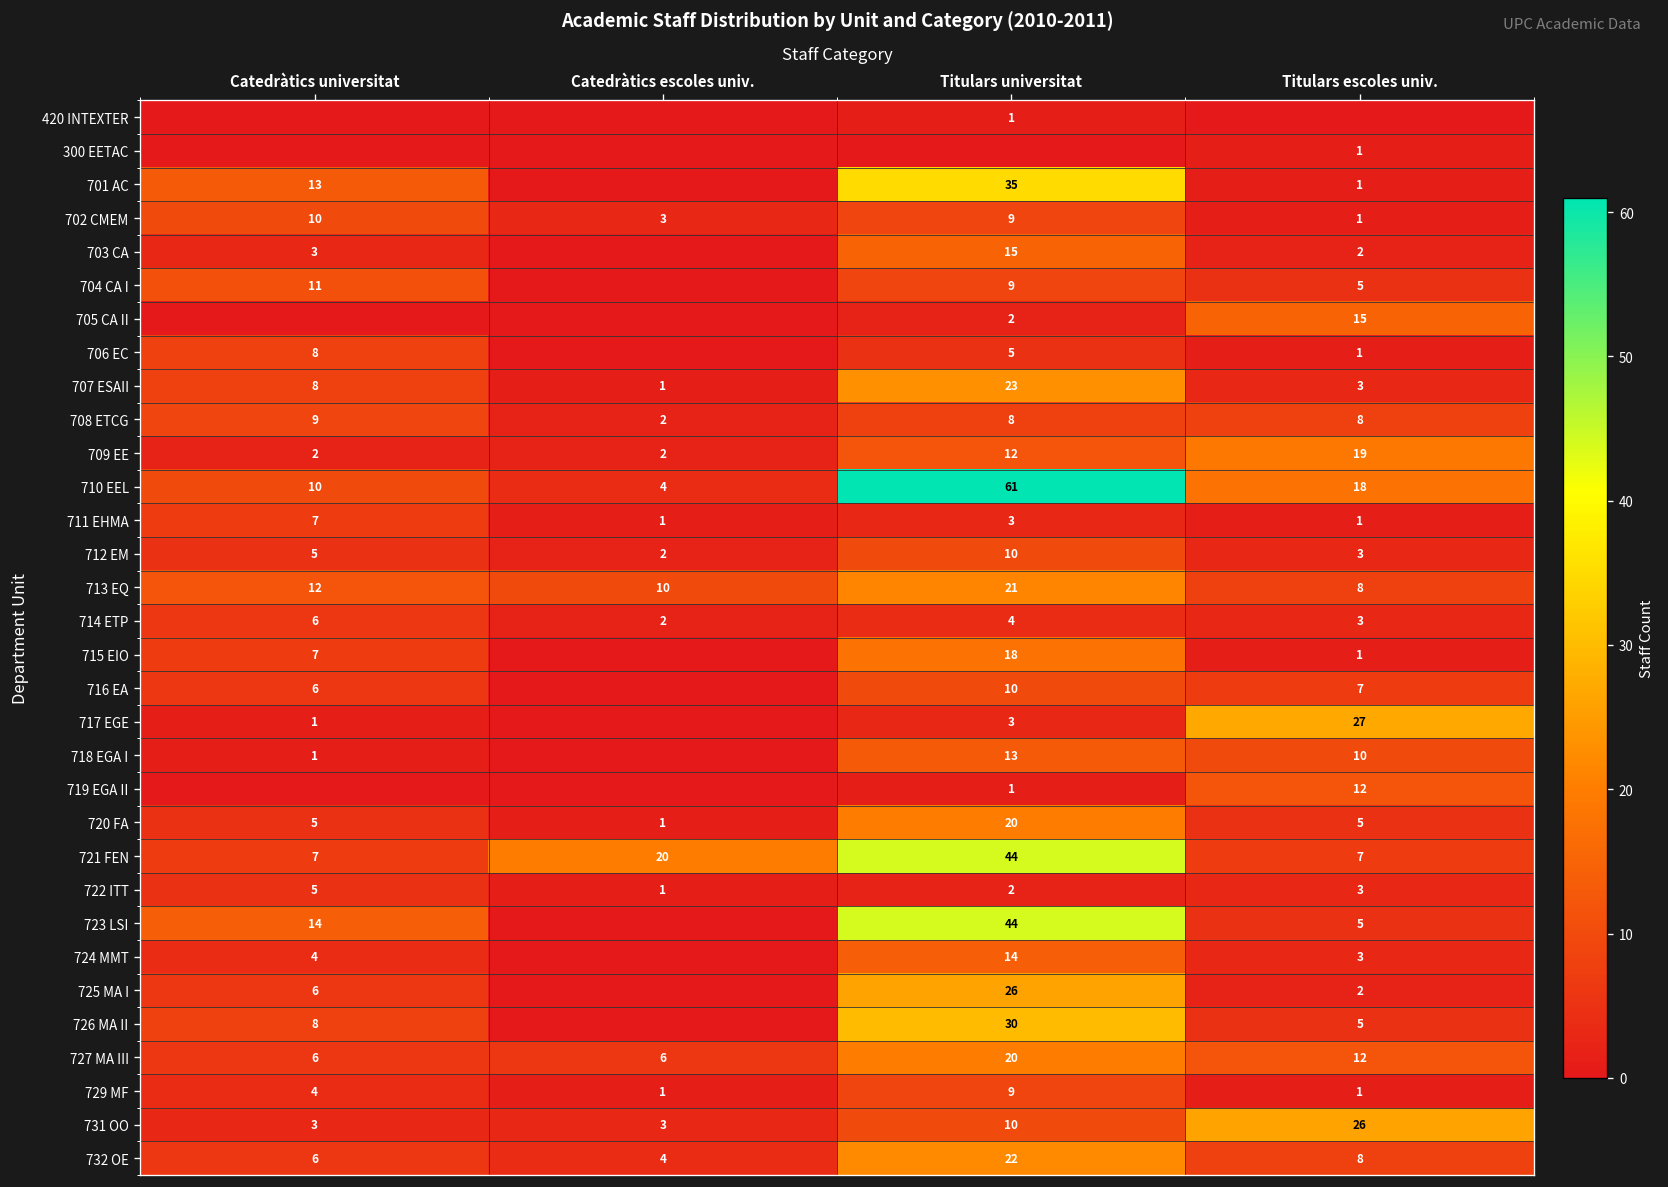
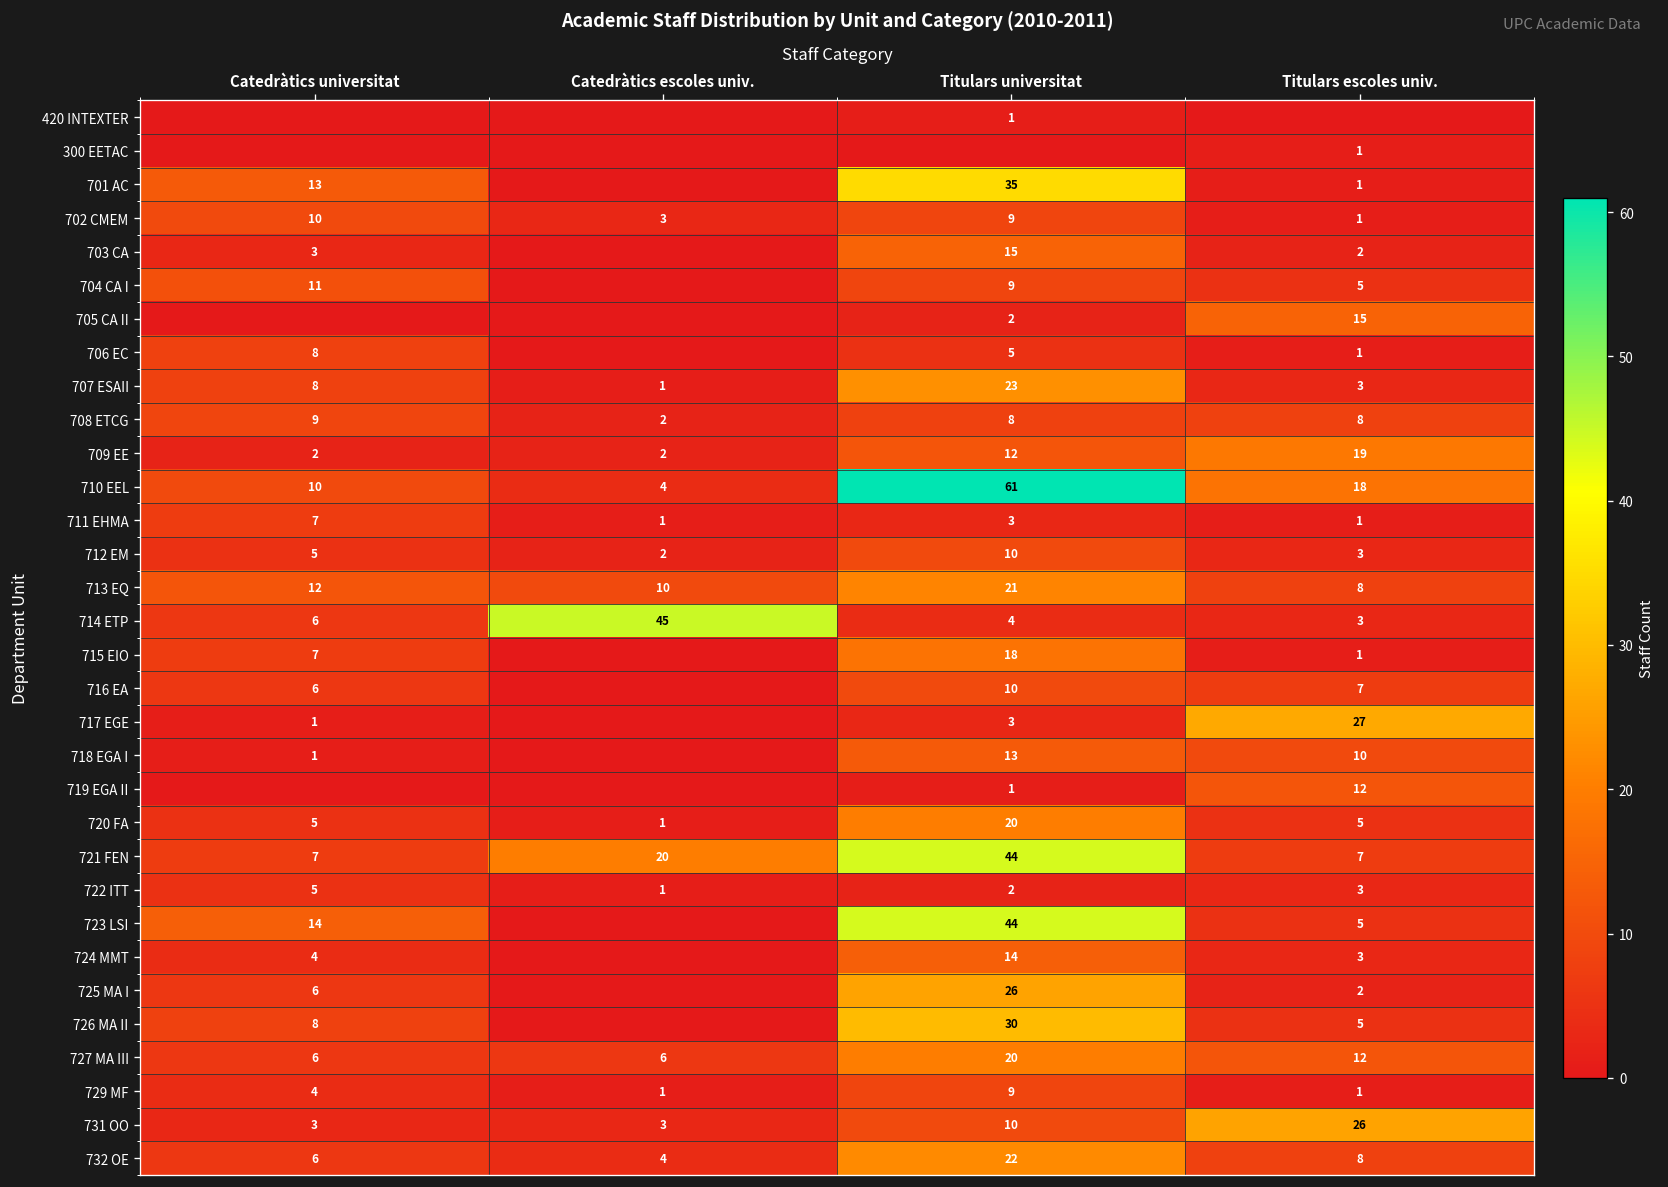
714 ETP, Catedràtics escoles univ.: 2 -> 45
